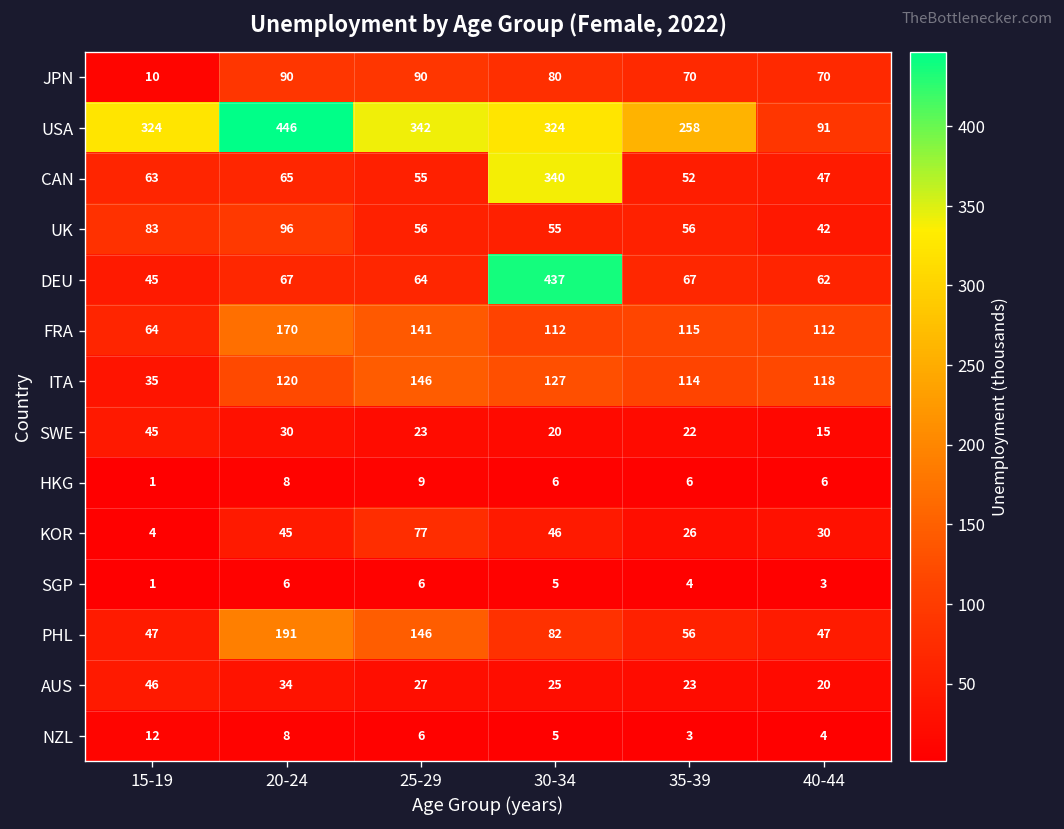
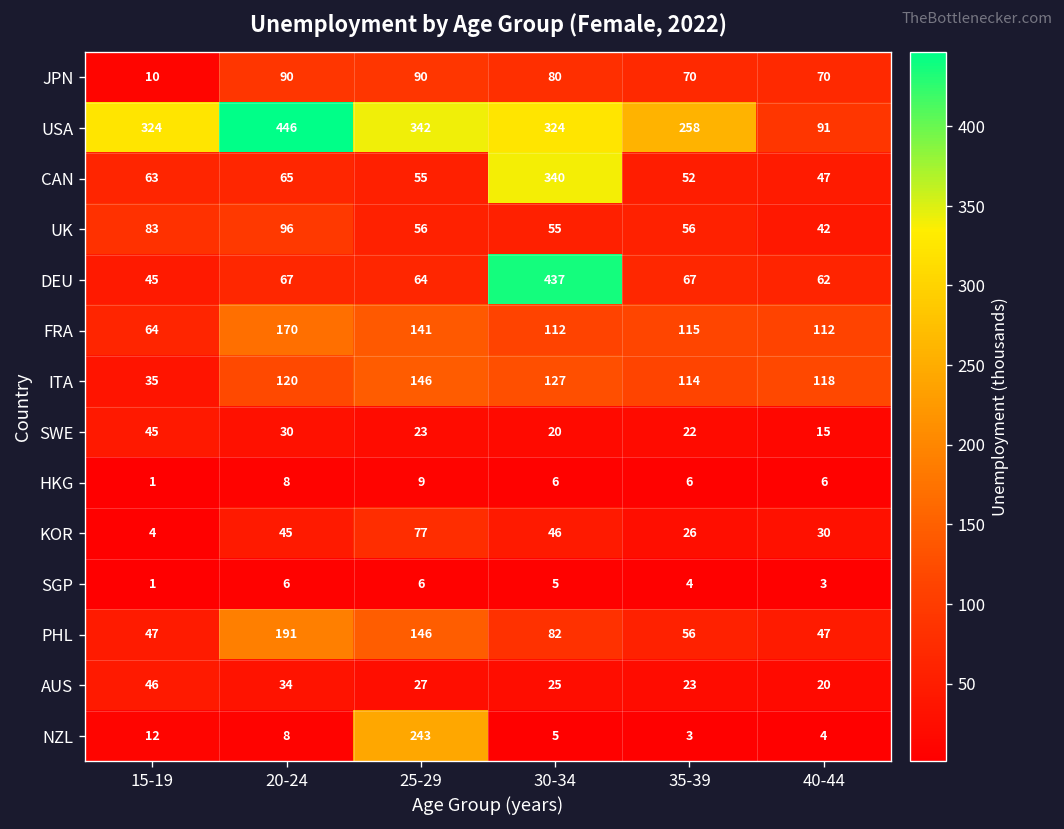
NZL, 25-29: 6 -> 243
